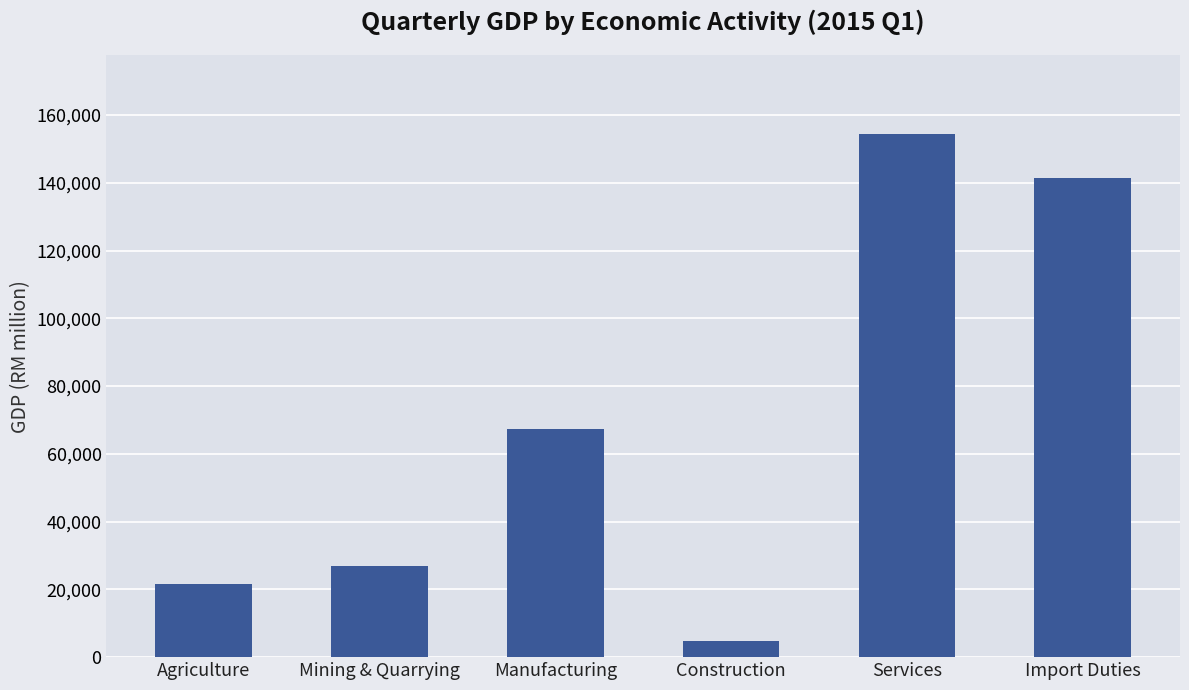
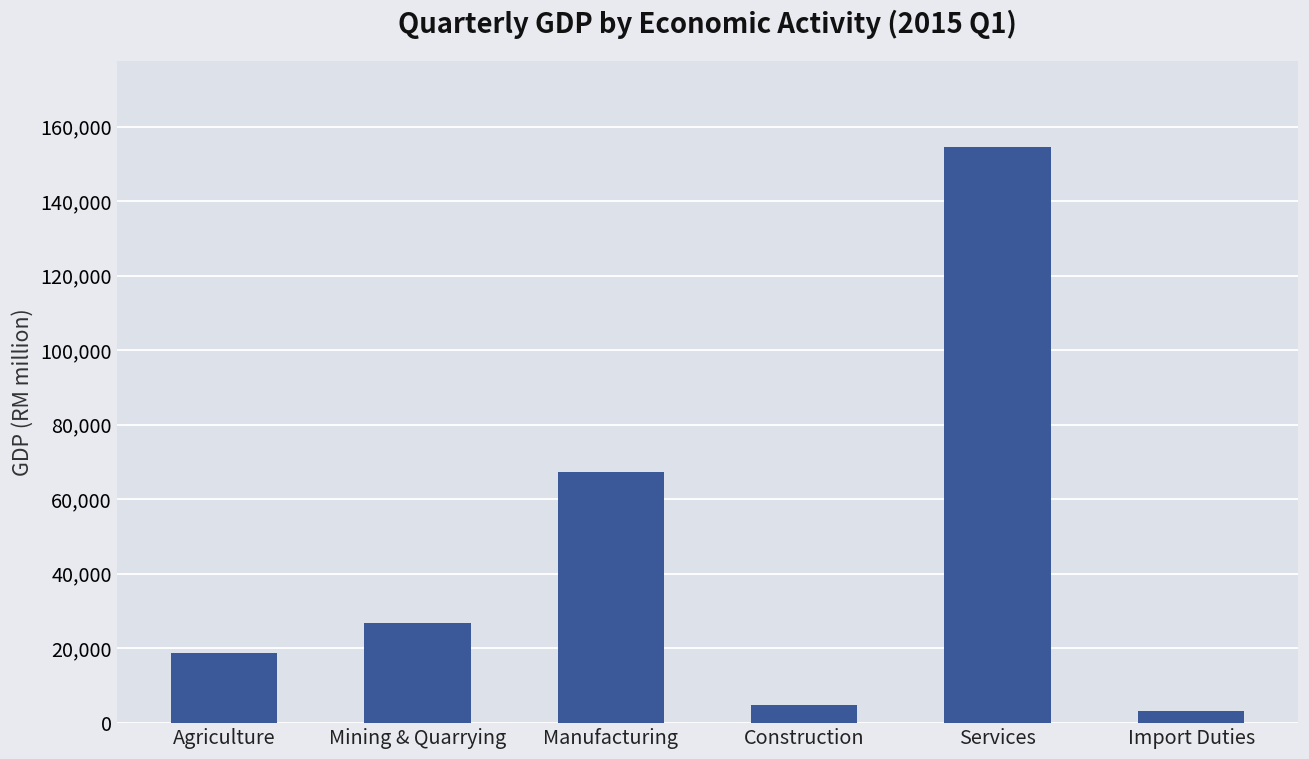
Agriculture: 22,000 -> 19,000
Import Duties: 141,000 -> 3,000
